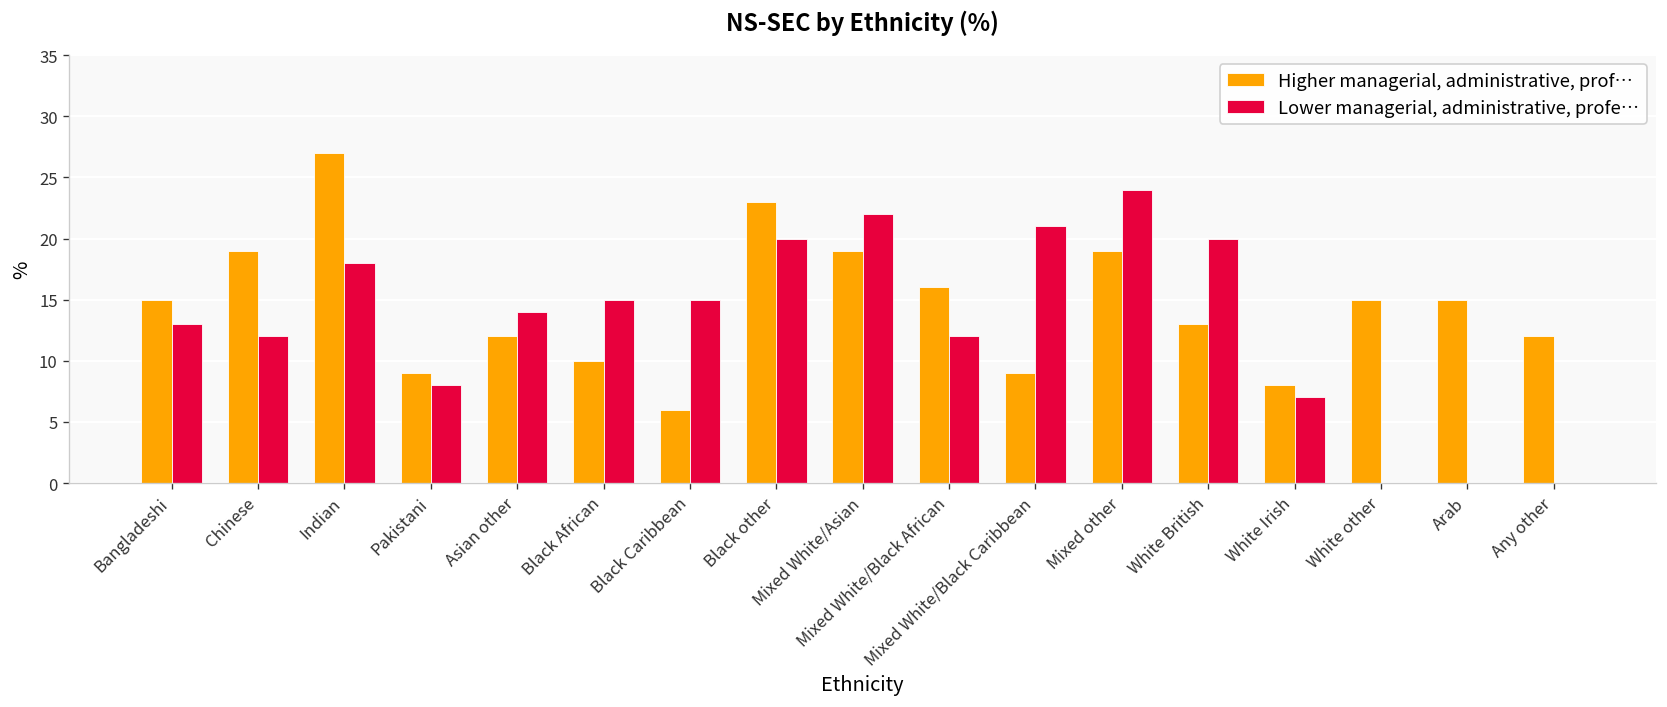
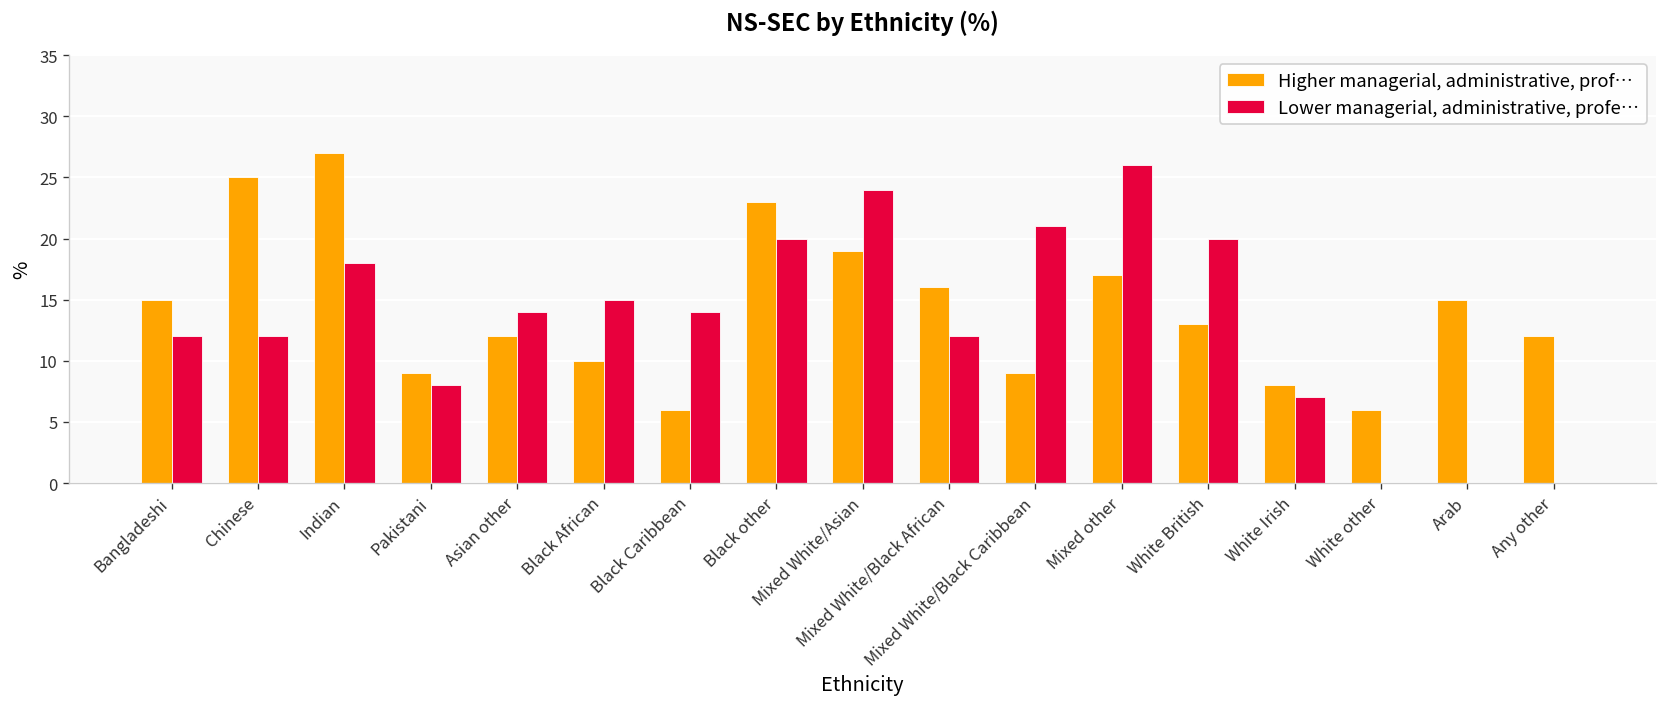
Lower managerial, administrative, profe…, Bangladeshi: 13 -> 12
Higher managerial, administrative, prof…, Chinese: 19 -> 25
Lower managerial, administrative, profe…, Black Caribbean: 15 -> 14
Lower managerial, administrative, profe…, Mixed White/Asian: 22 -> 24
Higher managerial, administrative, prof…, Mixed other: 19 -> 17
Lower managerial, administrative, profe…, Mixed other: 24 -> 26
Higher managerial, administrative, prof…, White other: 15 -> 6
